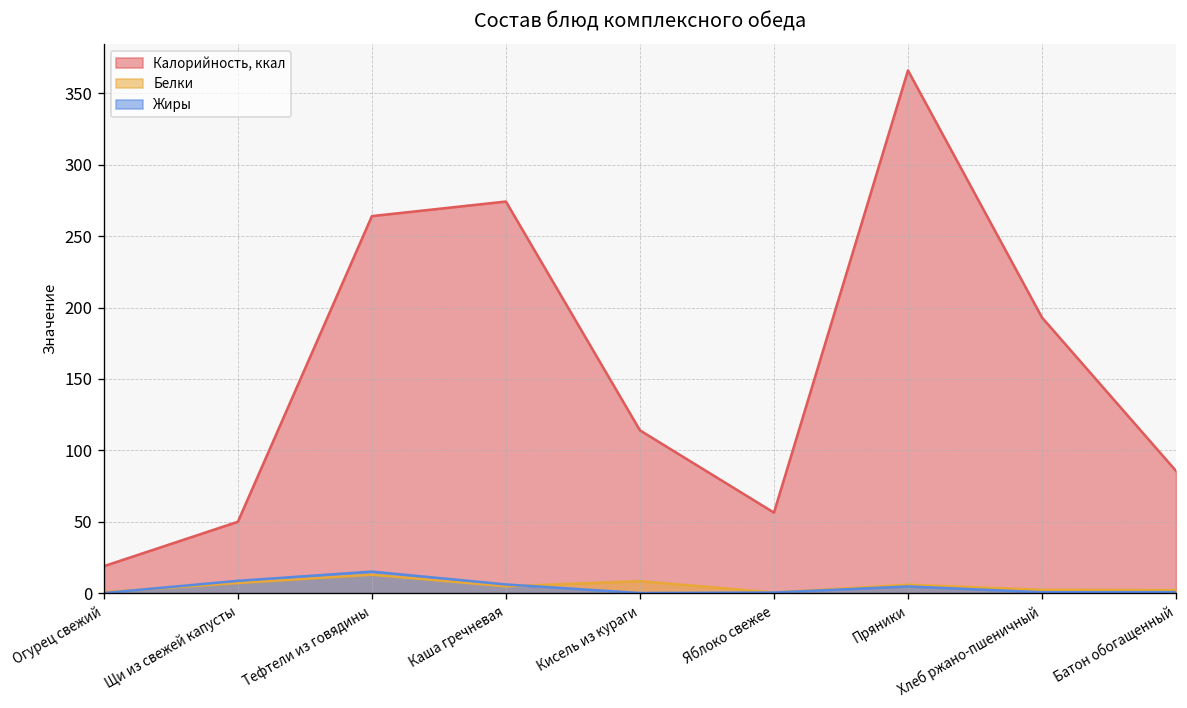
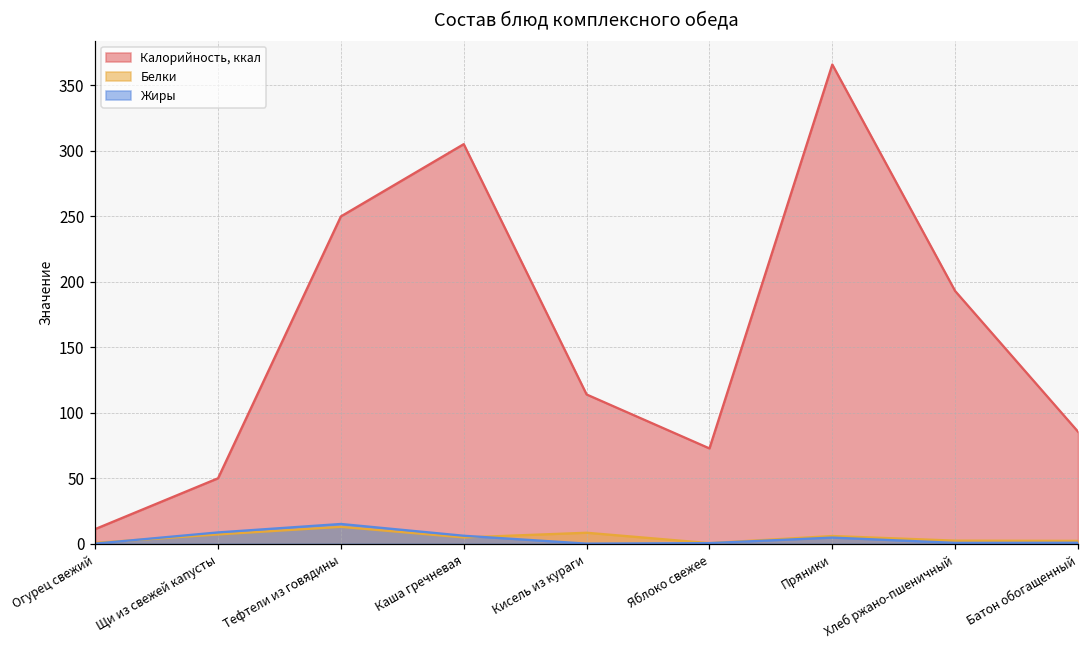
Калорийность, ккал, Огурец свежий: 19 -> 11
Калорийность, ккал, Тефтели из говядины: 264 -> 250
Калорийность, ккал, Каша гречневая: 274 -> 305
Калорийность, ккал, Яблоко свежее: 56 -> 73
